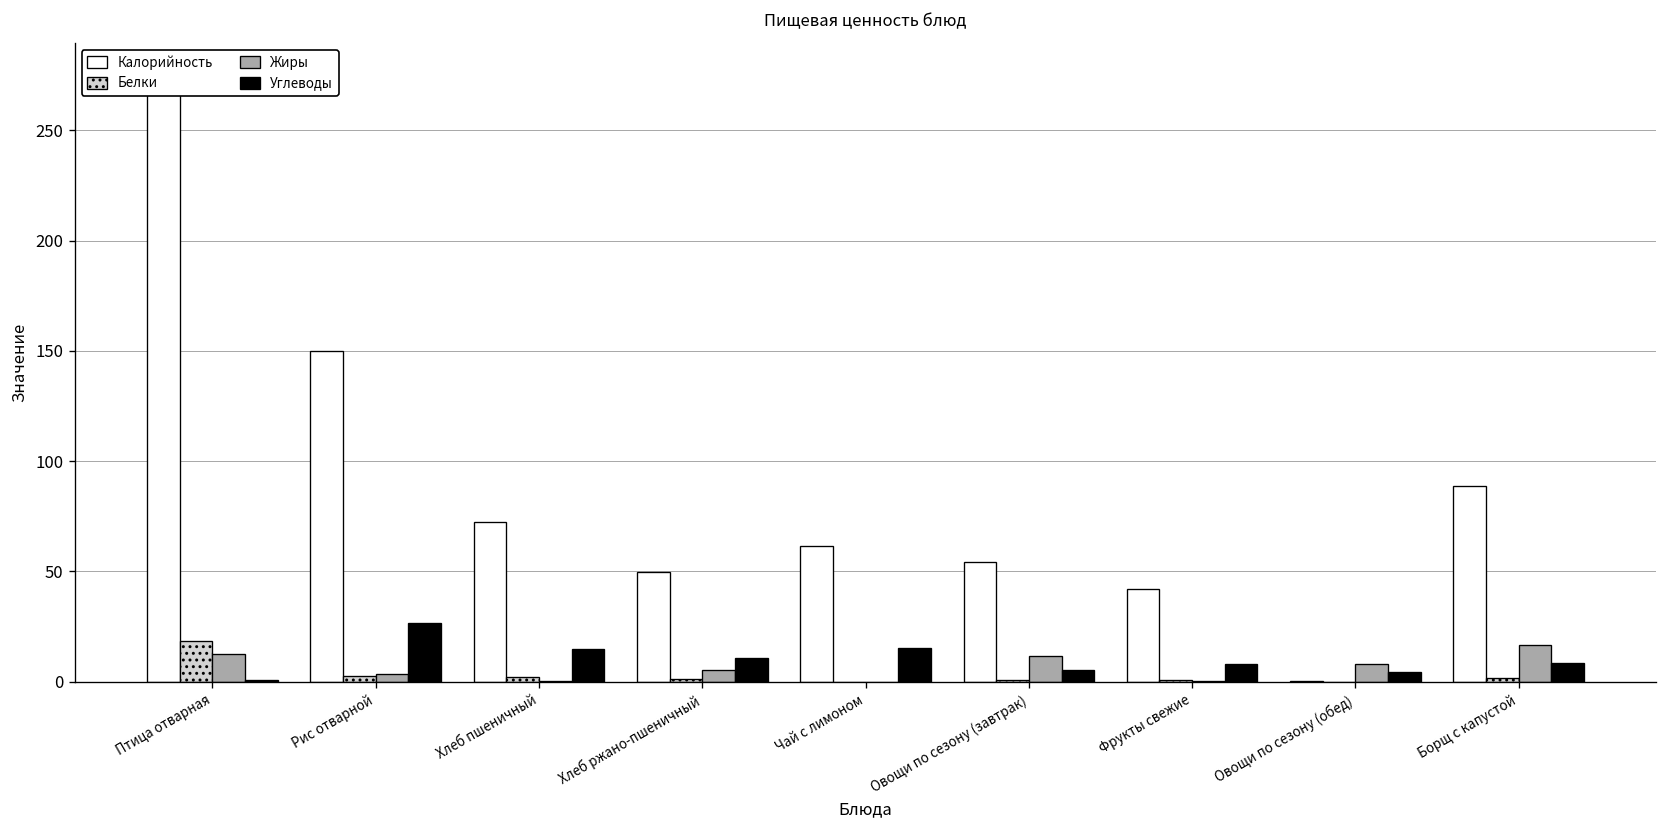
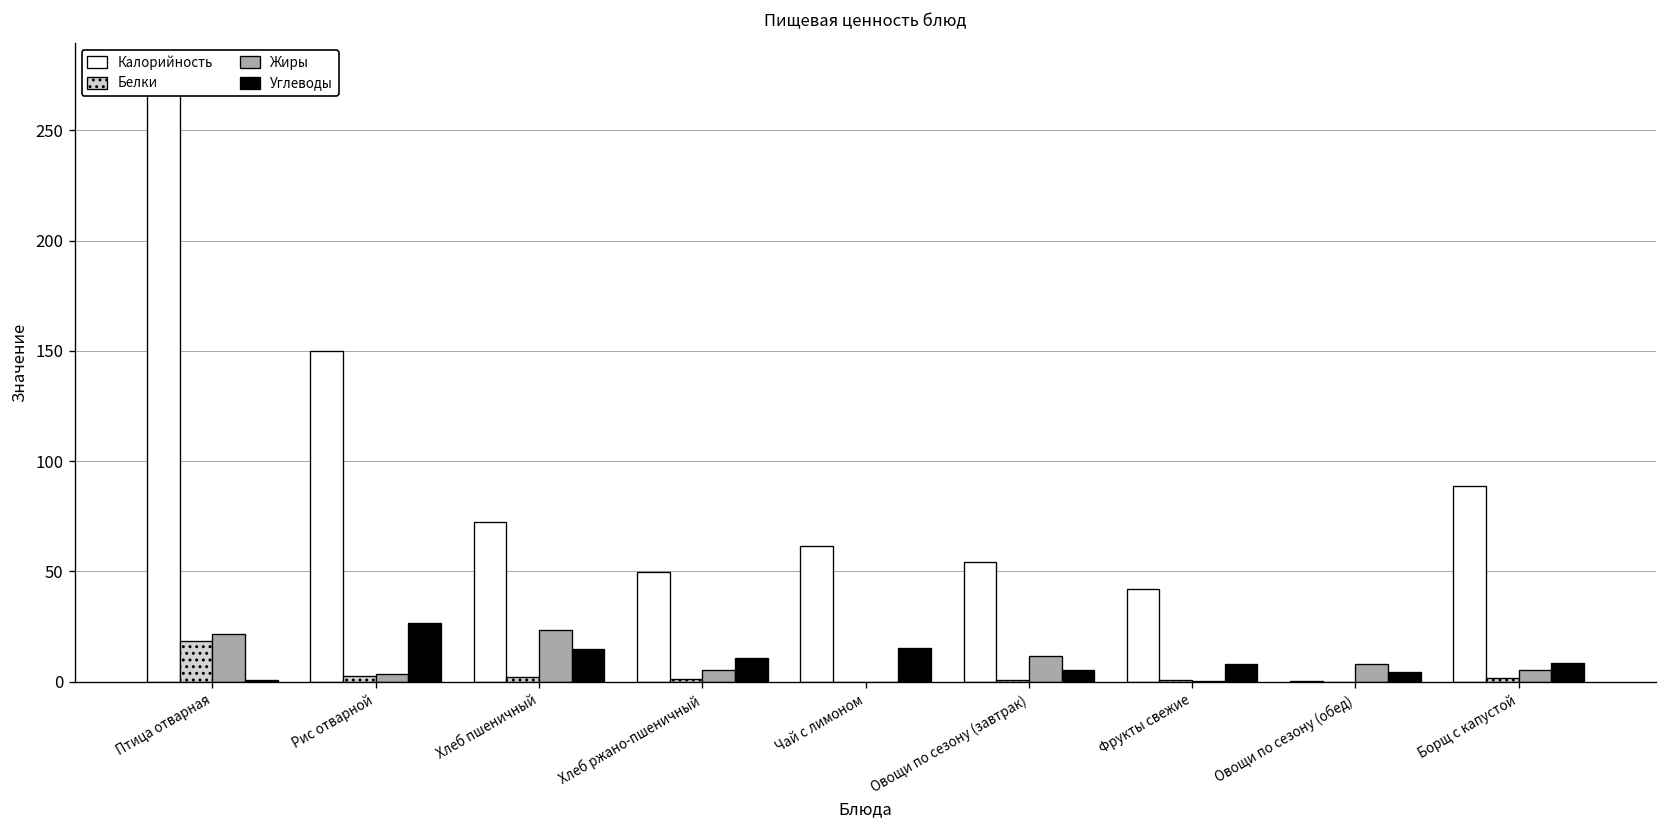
Жиры, Птица отварная: 12 -> 22
Жиры, Хлеб пшеничный: 0 -> 24
Жиры, Борщ с капустой: 17 -> 5
